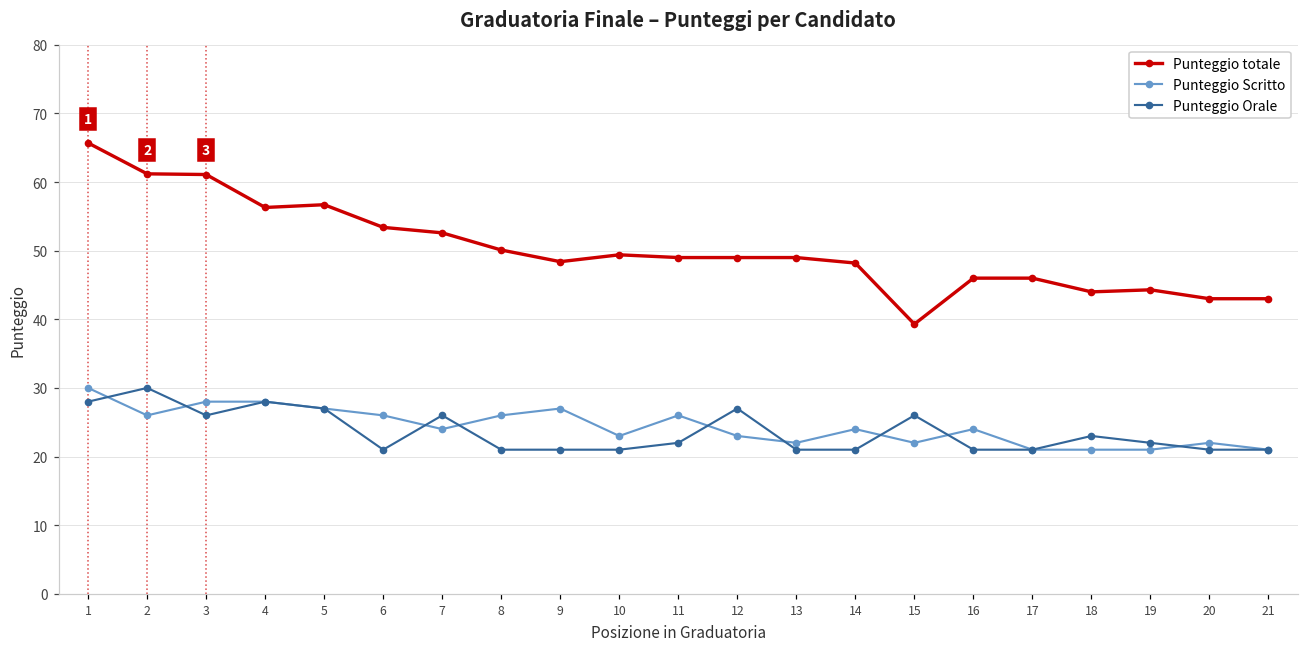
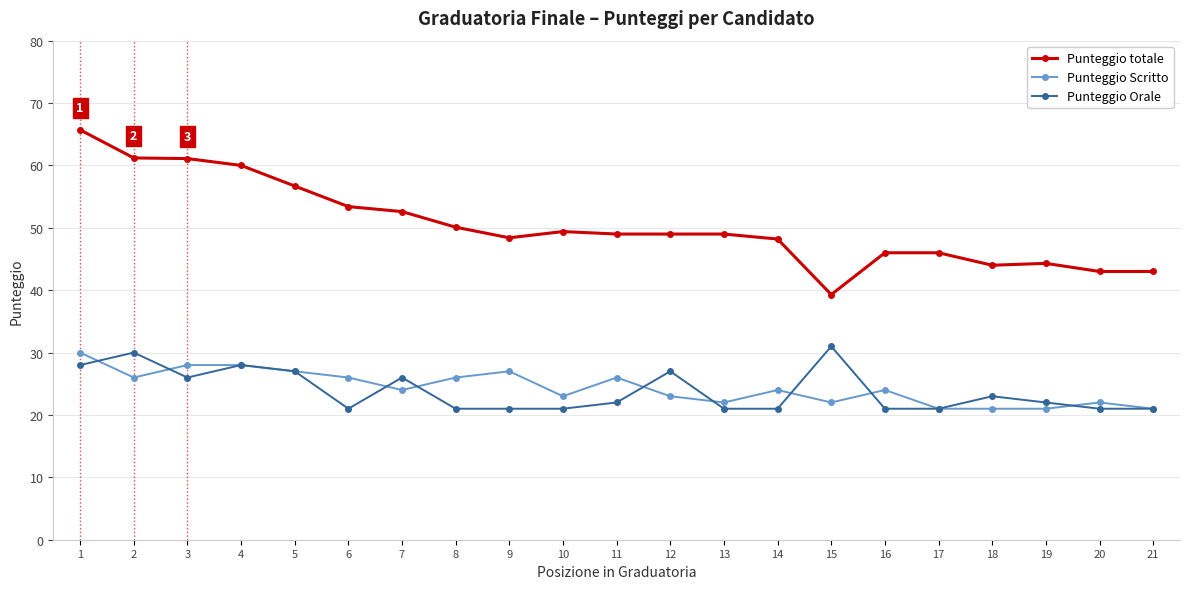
Punteggio totale, 4: 56 -> 60
Punteggio Orale, 15: 26 -> 31
